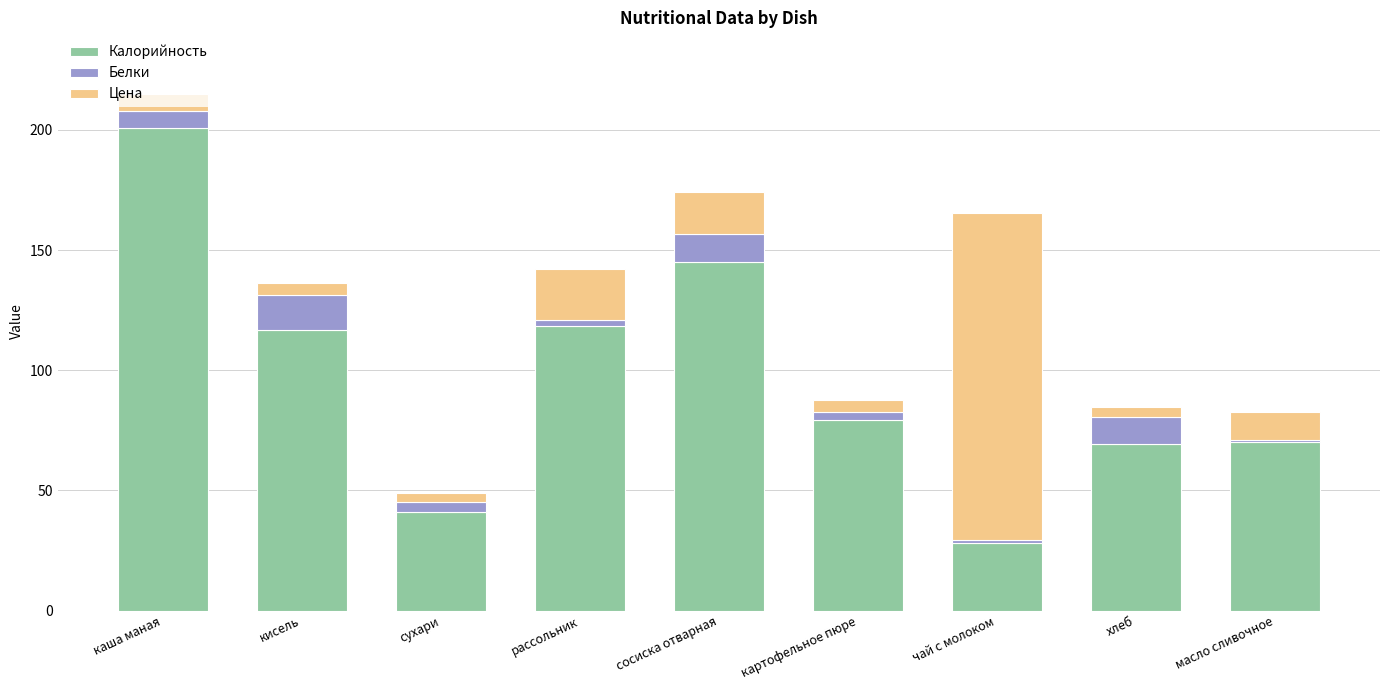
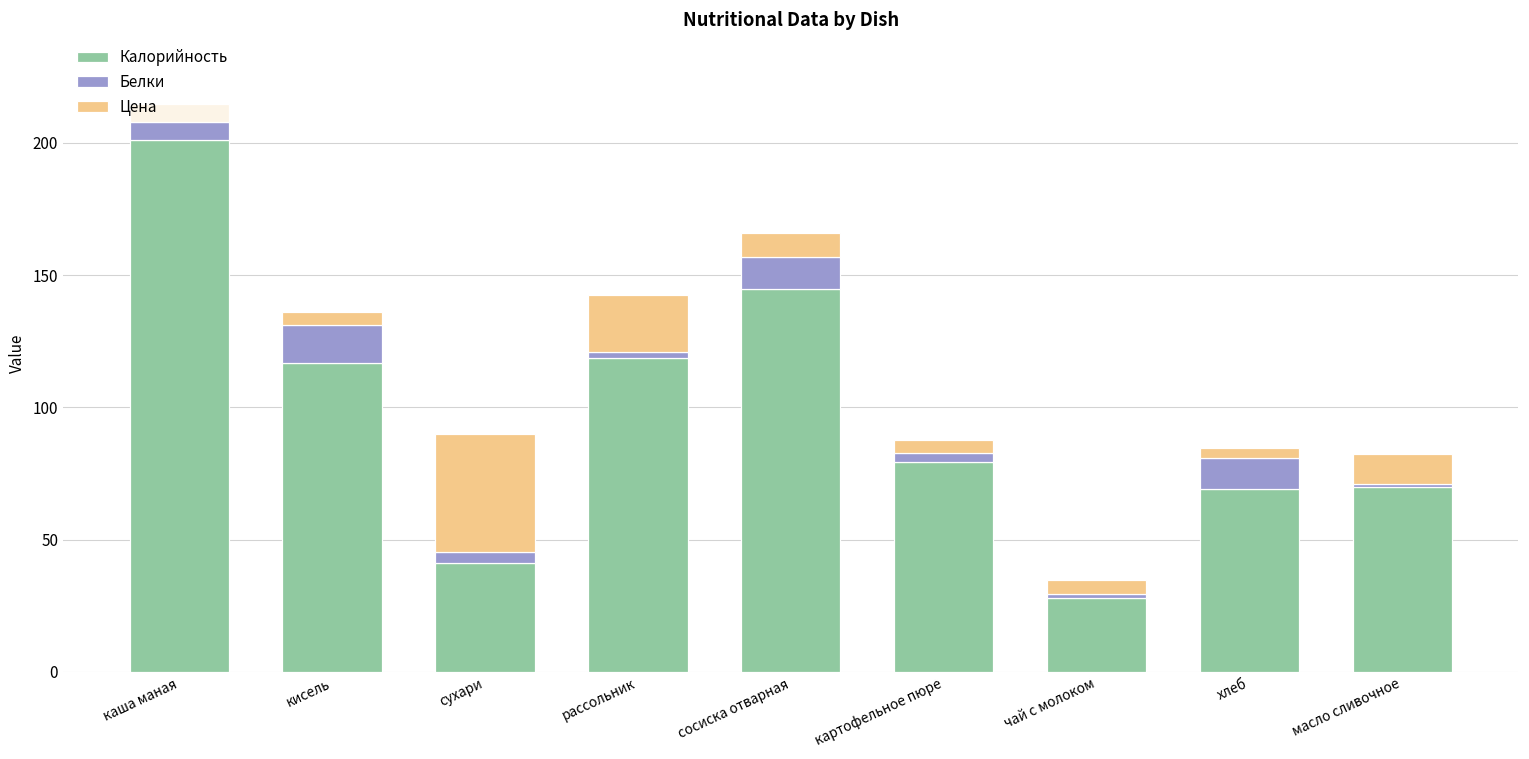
Цена, сухари: 4 -> 45
Цена, сосиска отварная: 17 -> 9
Цена, чай с молоком: 136 -> 5
